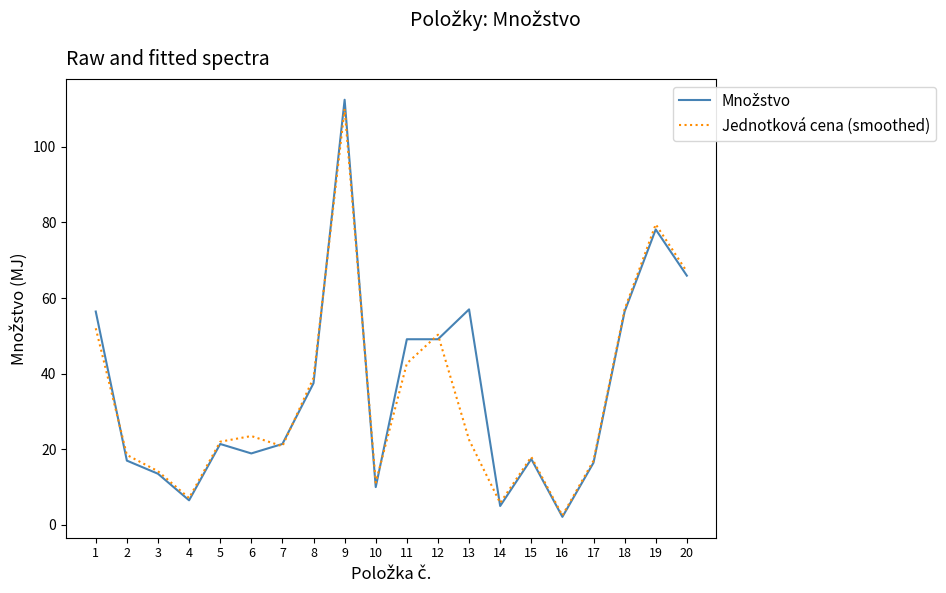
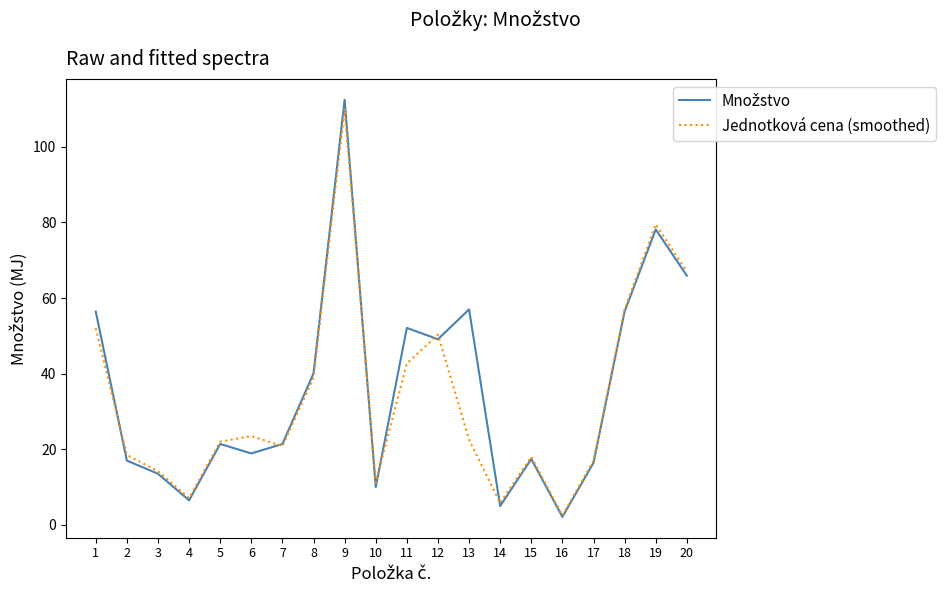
Množstvo, 8: 37 -> 40
Množstvo, 11: 49 -> 52
